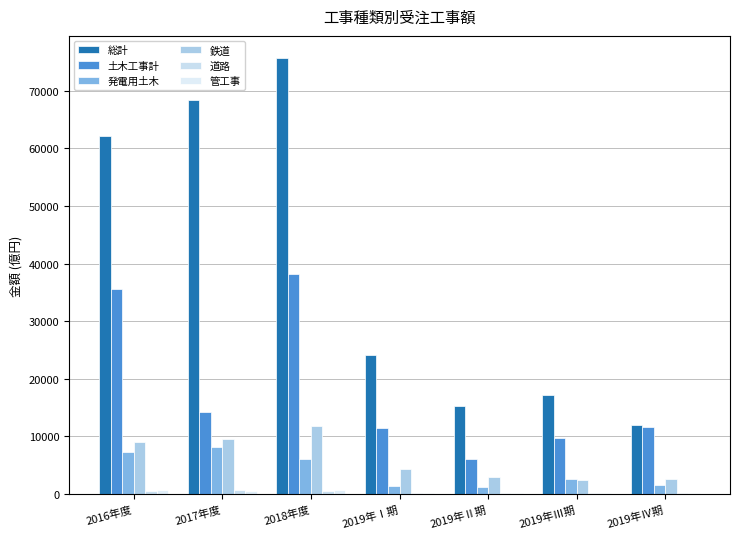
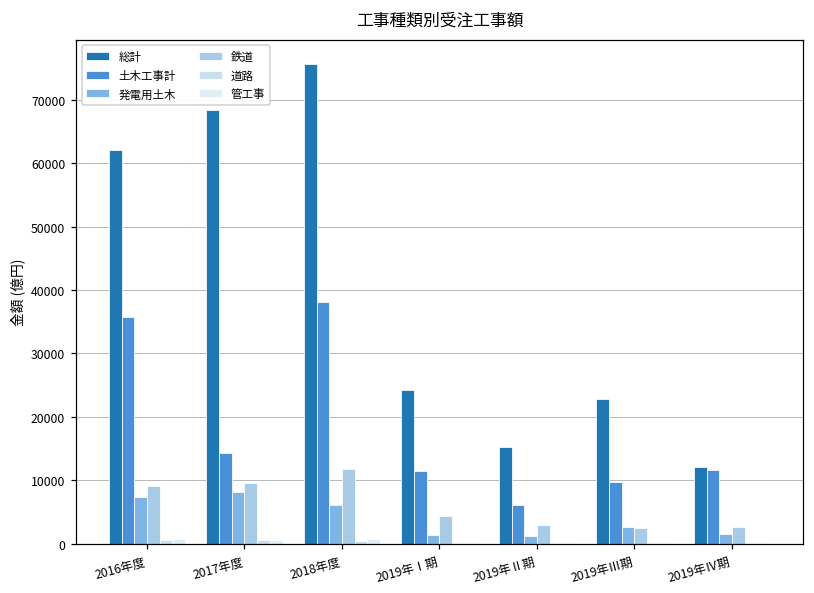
総計, 2019年Ⅲ期: 17000 -> 23000
